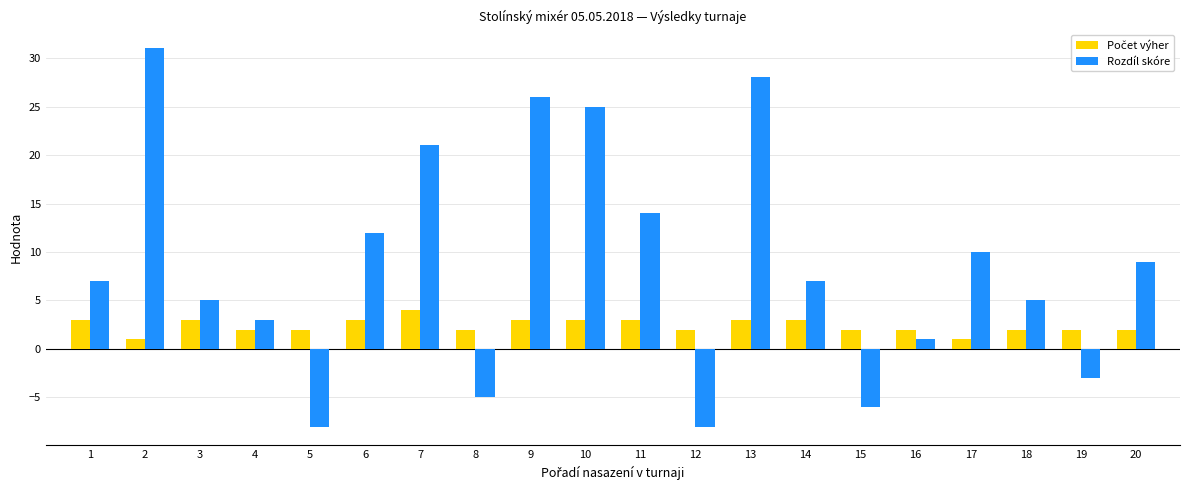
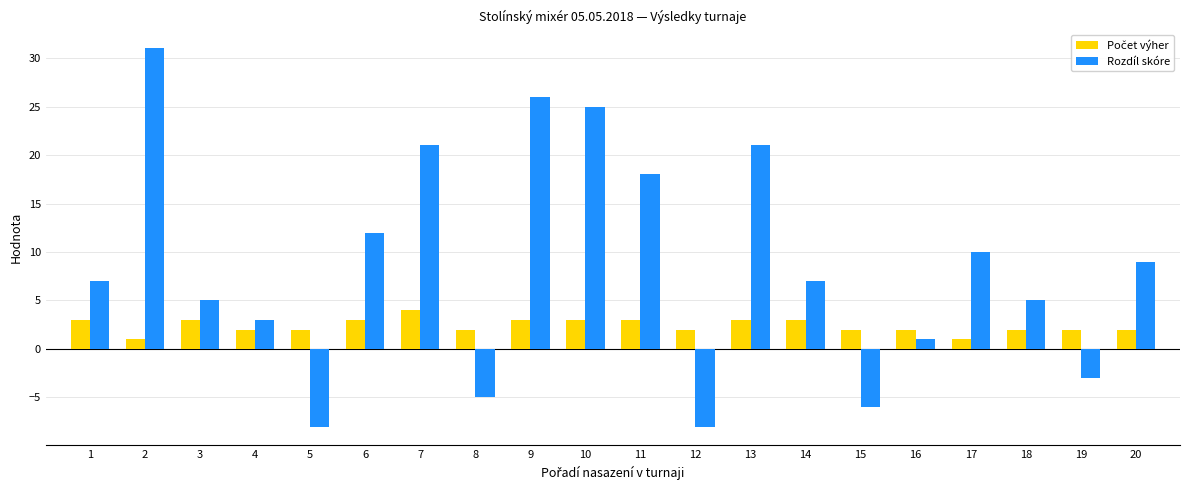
Rozdíl skóre, 11: 14 -> 18
Rozdíl skóre, 13: 28 -> 21
